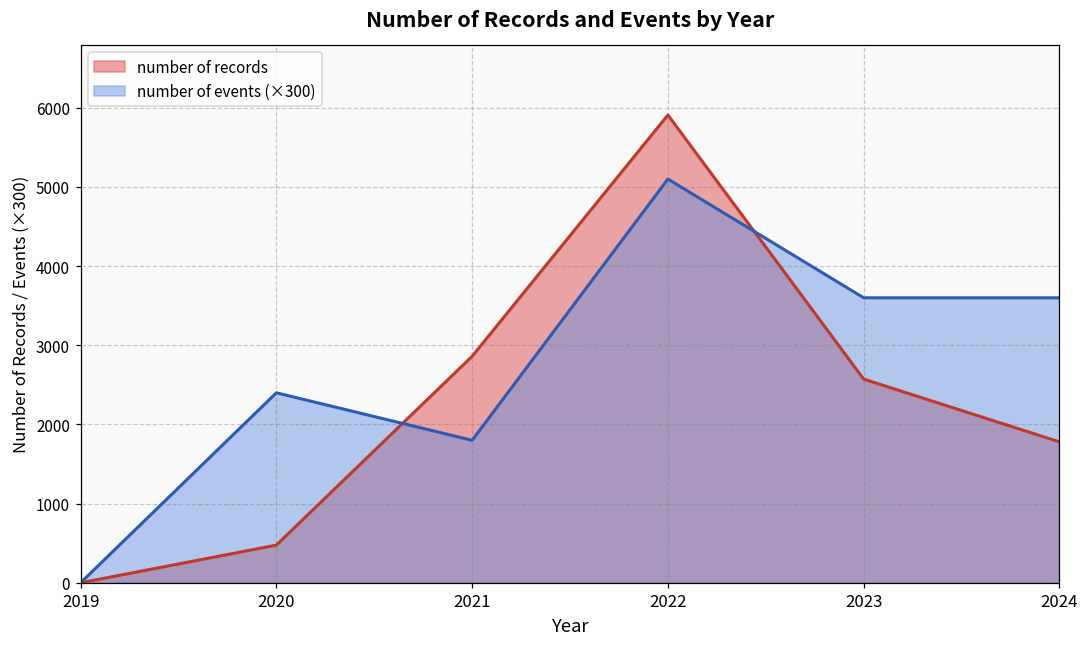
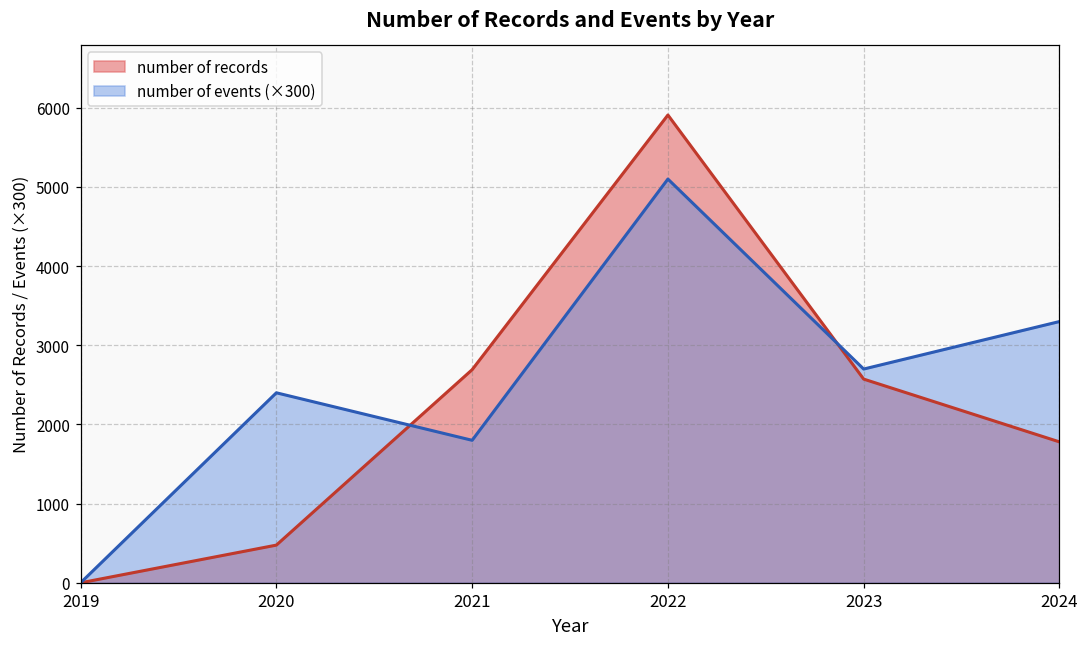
number of records, 2021: 2900 -> 2700
number of events (×300), 2023: 3600 -> 2700
number of events (×300), 2024: 3600 -> 3300
